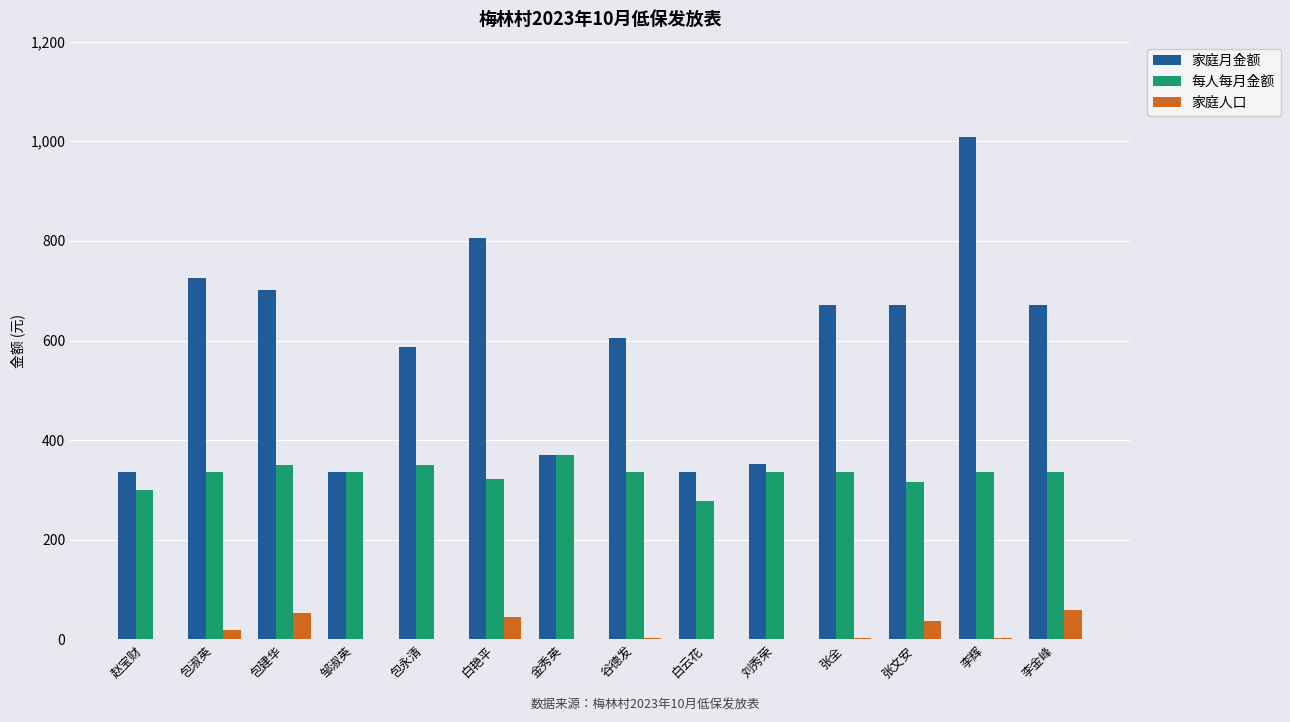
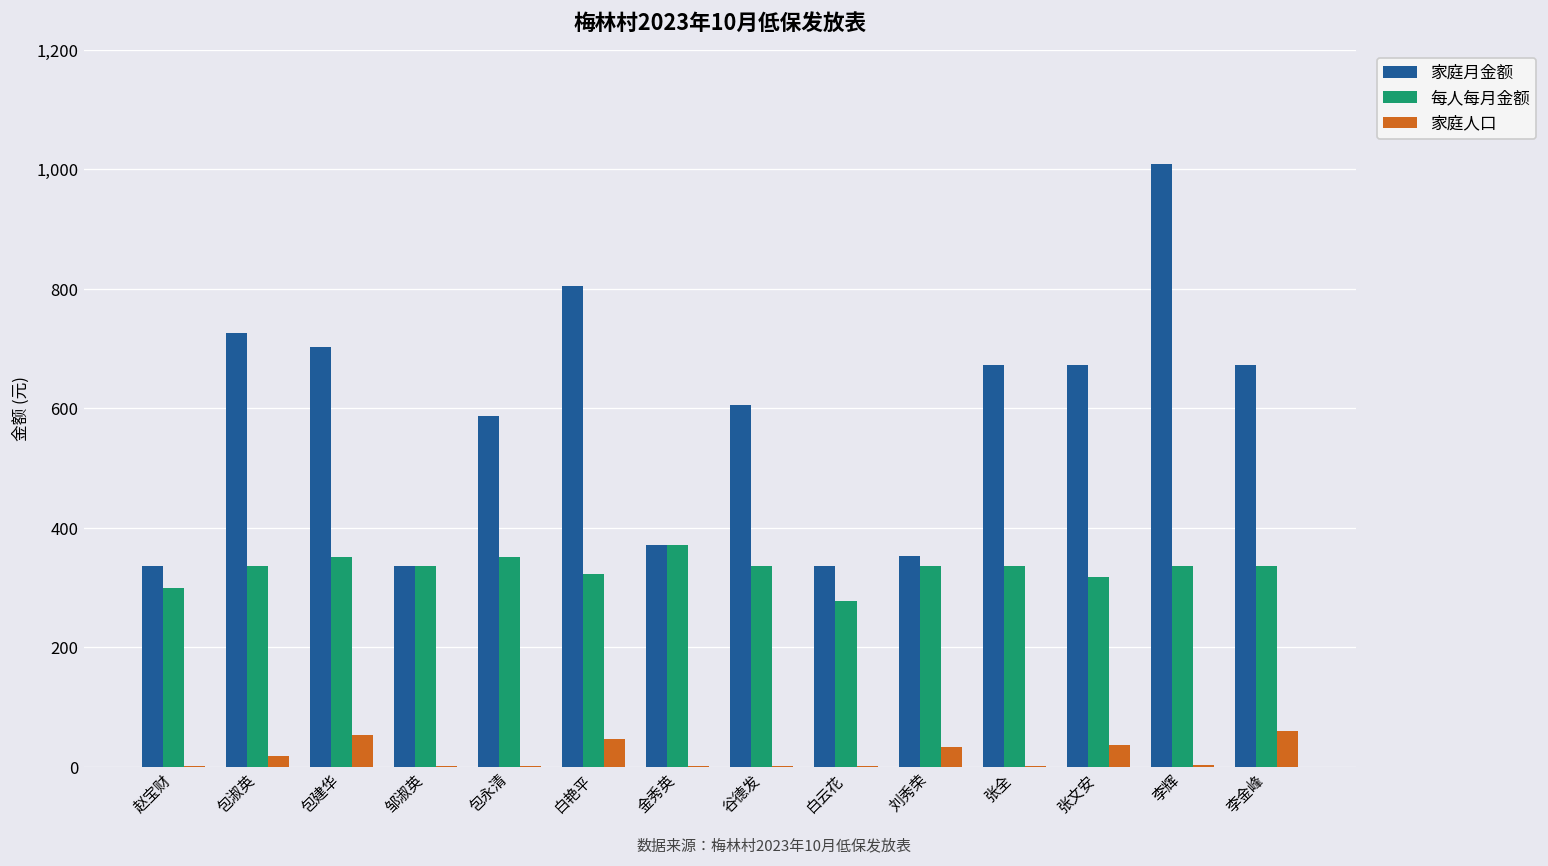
家庭人口, 刘秀荣: 0 -> 30
